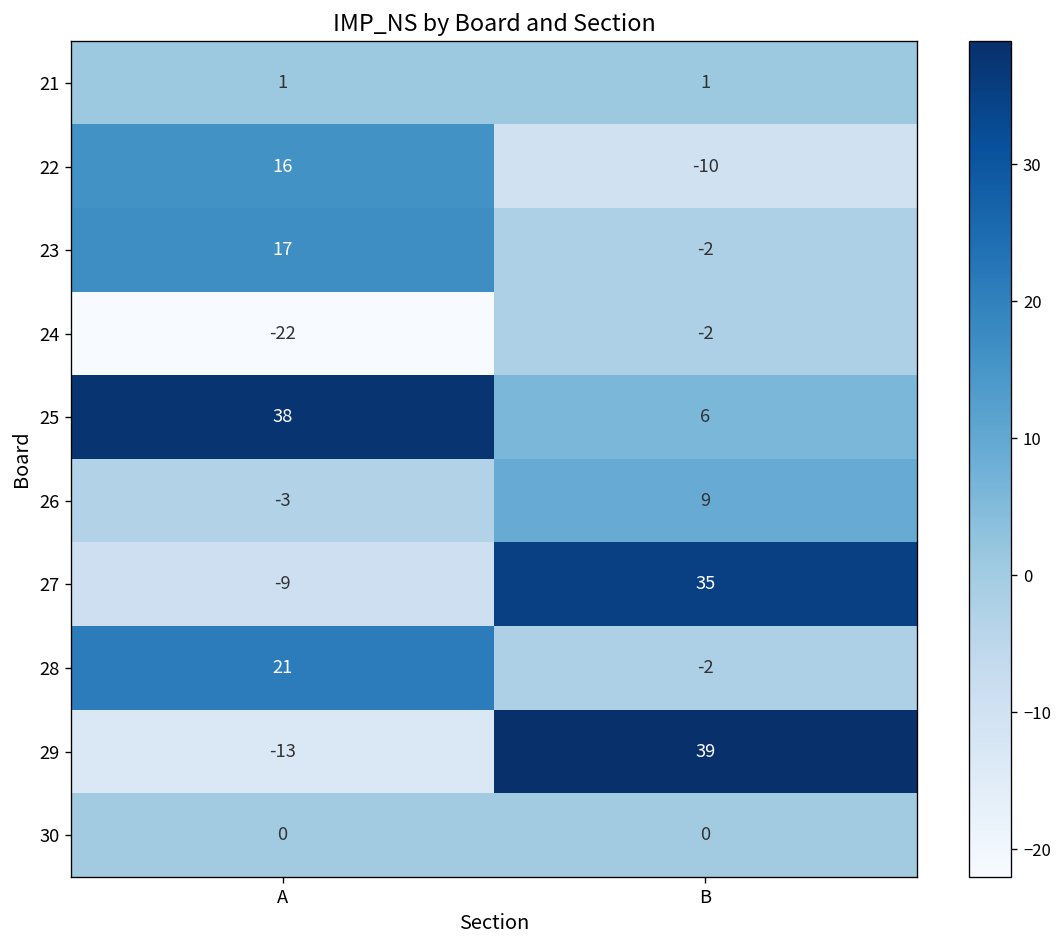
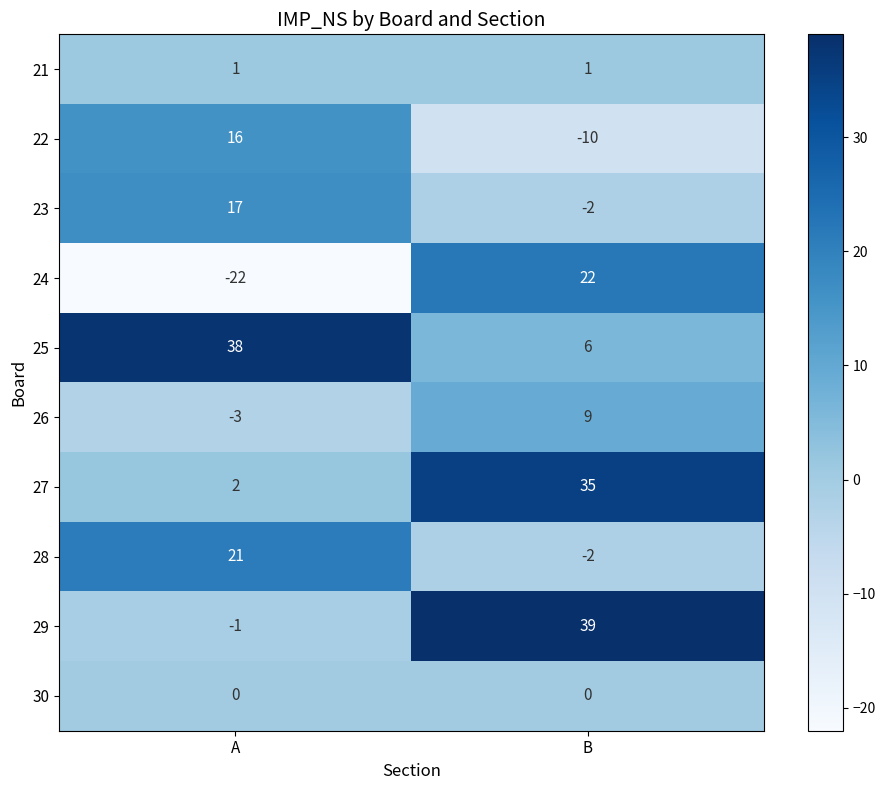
24, B: -2 -> 22
27, A: -9 -> 2
29, A: -13 -> -1
